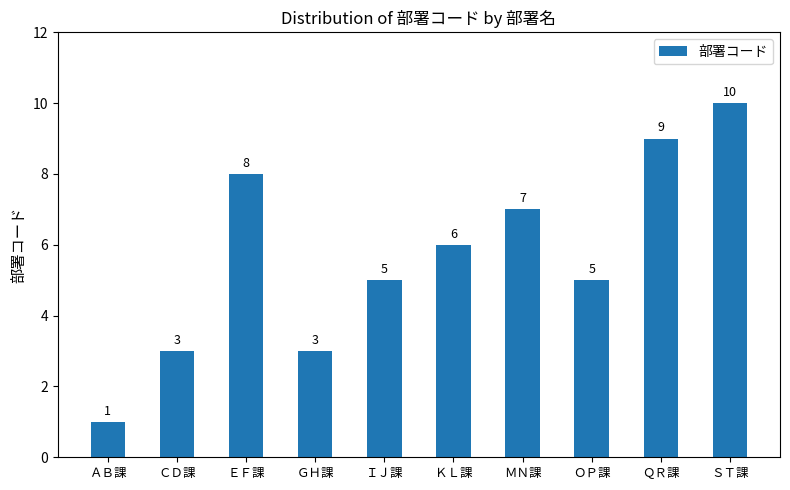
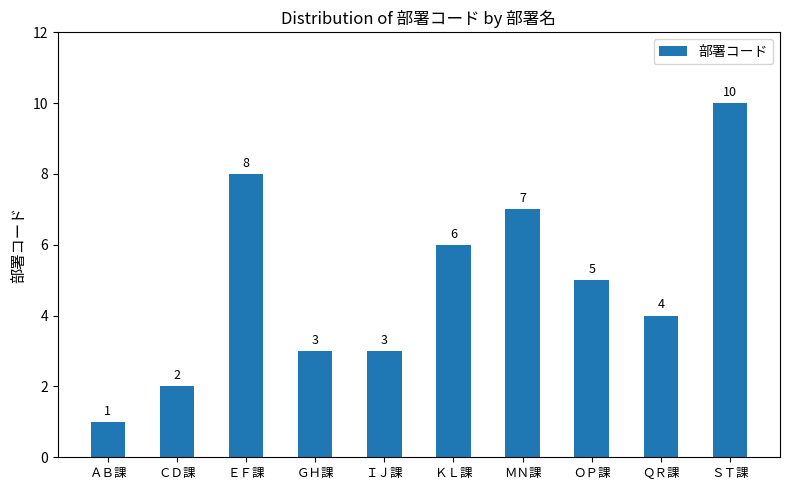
ＣＤ課: 3 -> 2
ＩＪ課: 5 -> 3
ＱＲ課: 9 -> 4
